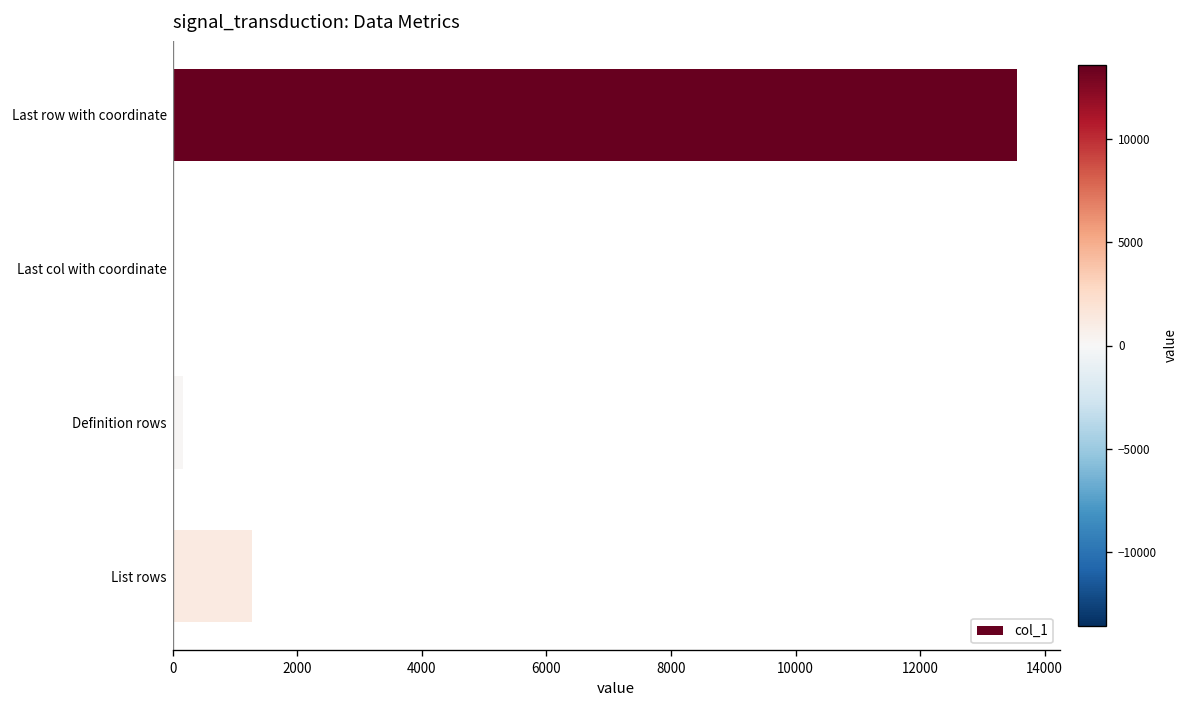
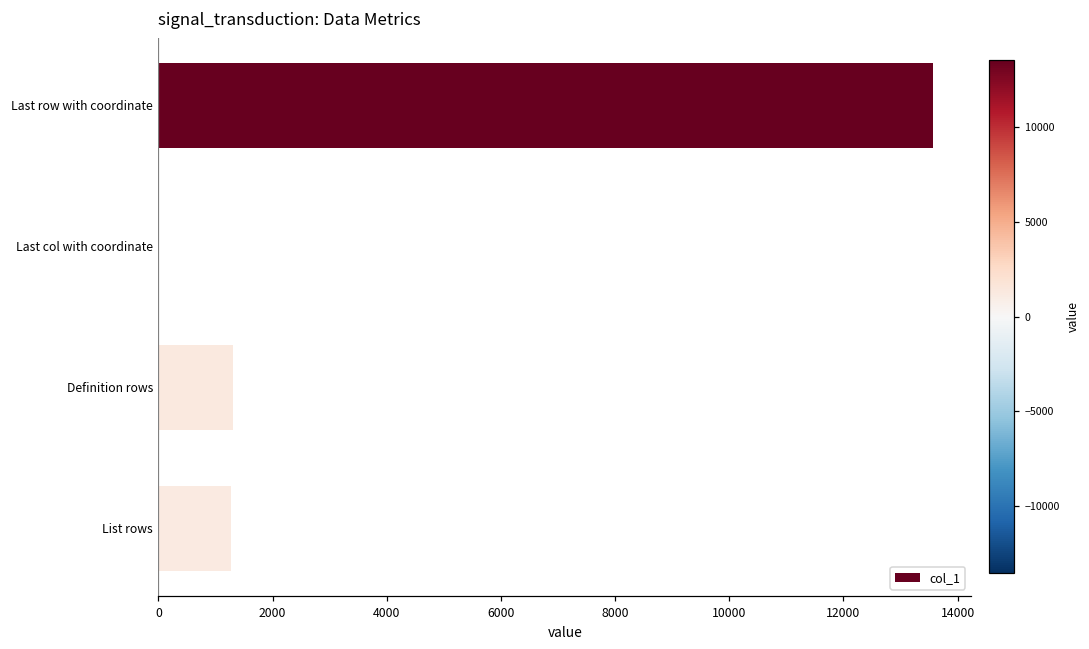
Definition rows: 200 -> 1300
